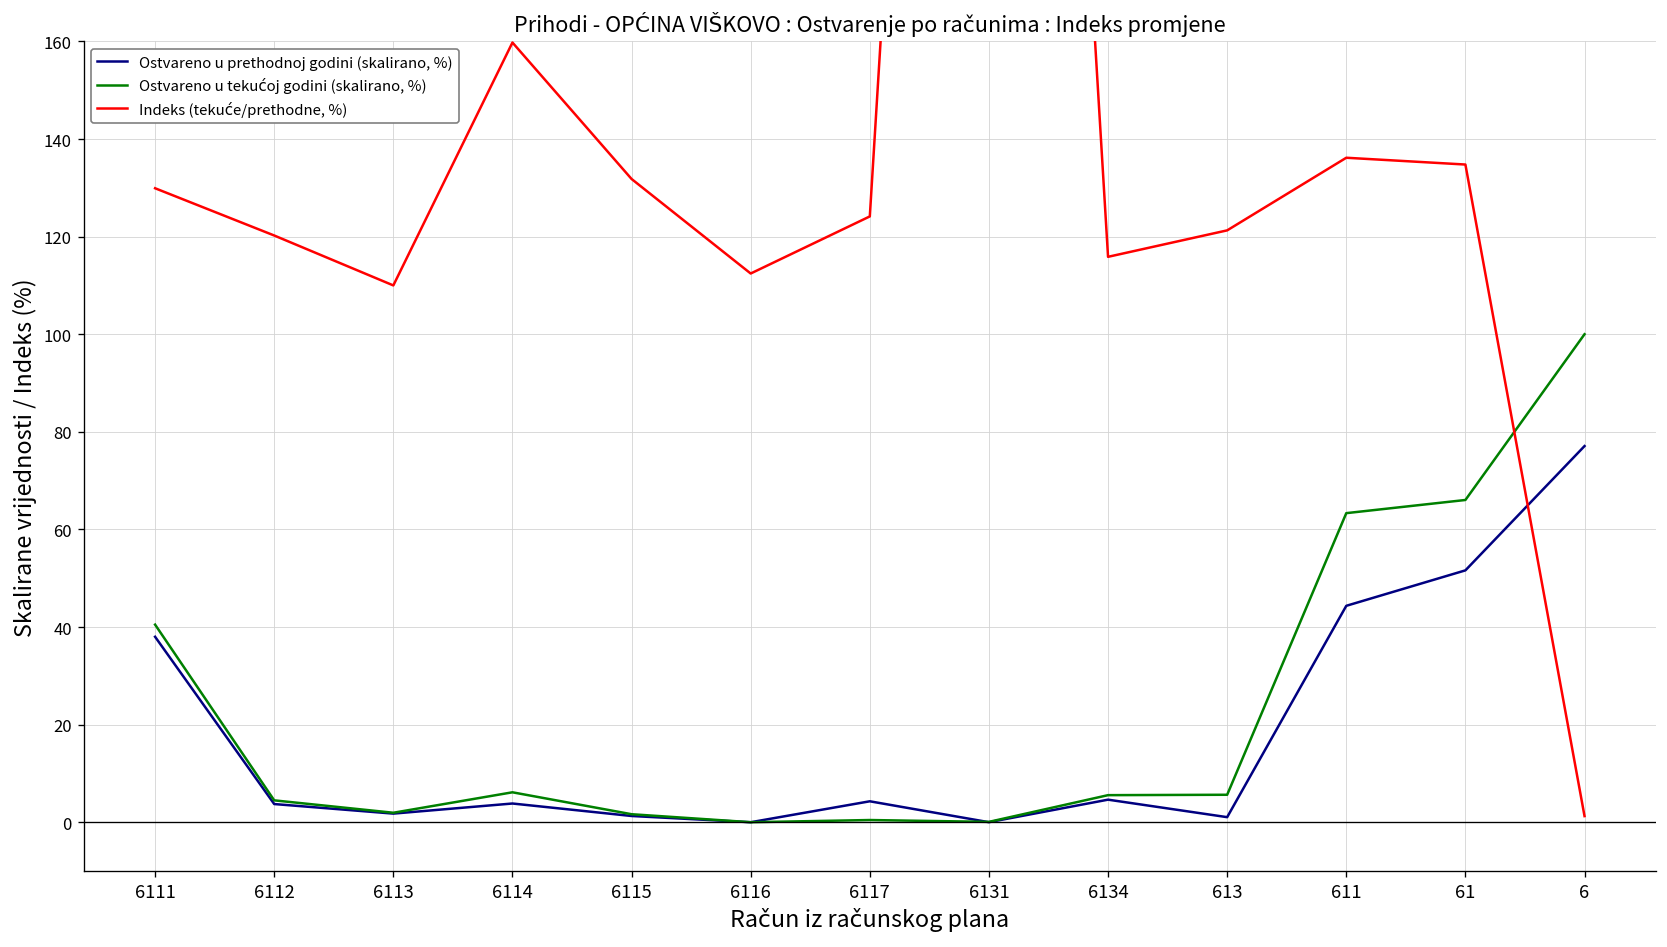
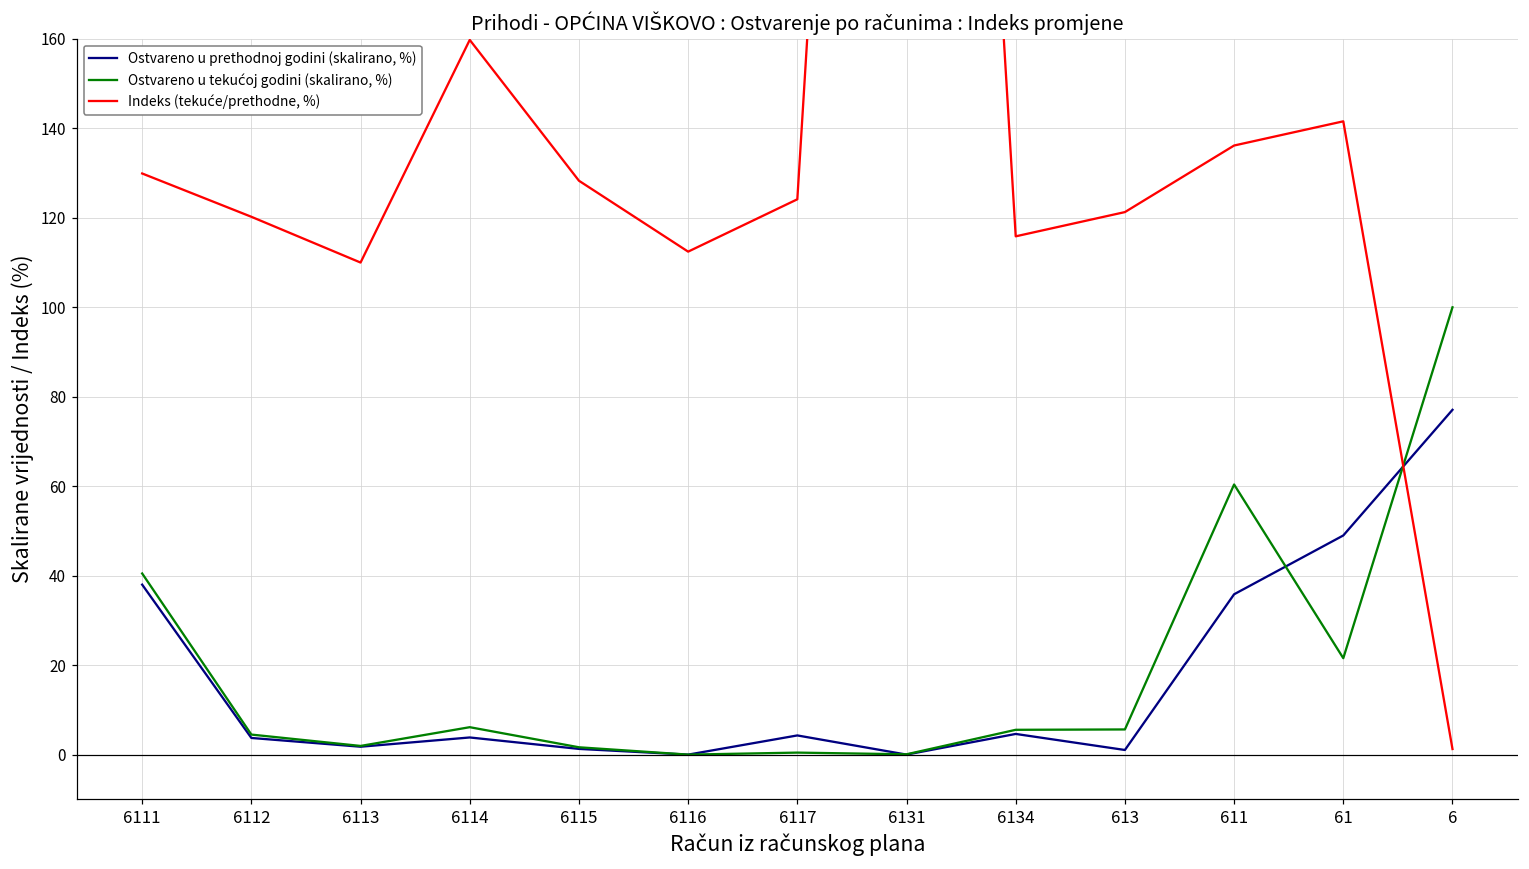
Indeks (tekuće/prethodne, %), 6115: 132 -> 128
Ostvareno u prethodnoj godini (skalirano, %), 611: 44 -> 36
Ostvareno u tekućoj godini (skalirano, %), 611: 63 -> 60
Ostvareno u prethodnoj godini (skalirano, %), 61: 52 -> 49
Ostvareno u tekućoj godini (skalirano, %), 61: 66 -> 22
Indeks (tekuće/prethodne, %), 61: 135 -> 142
